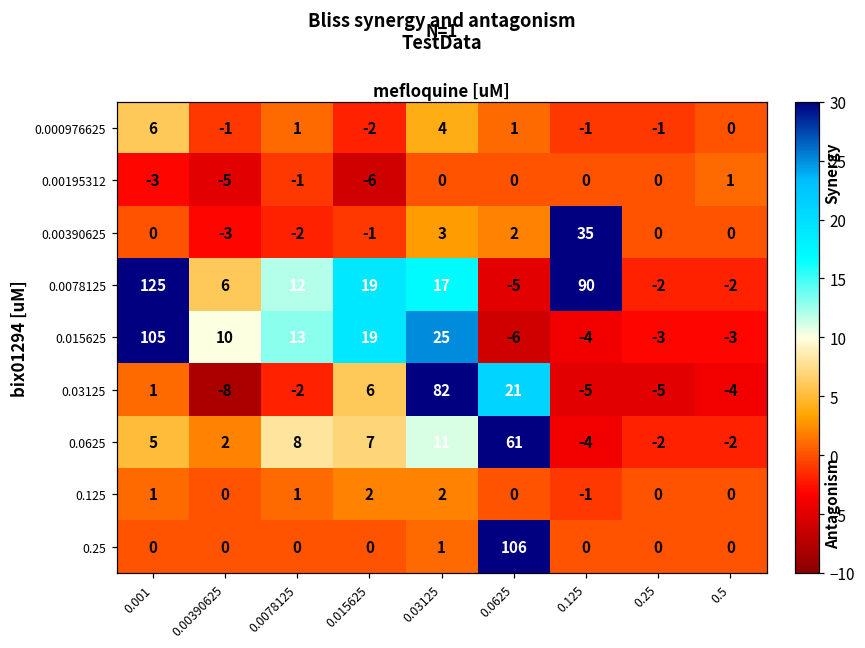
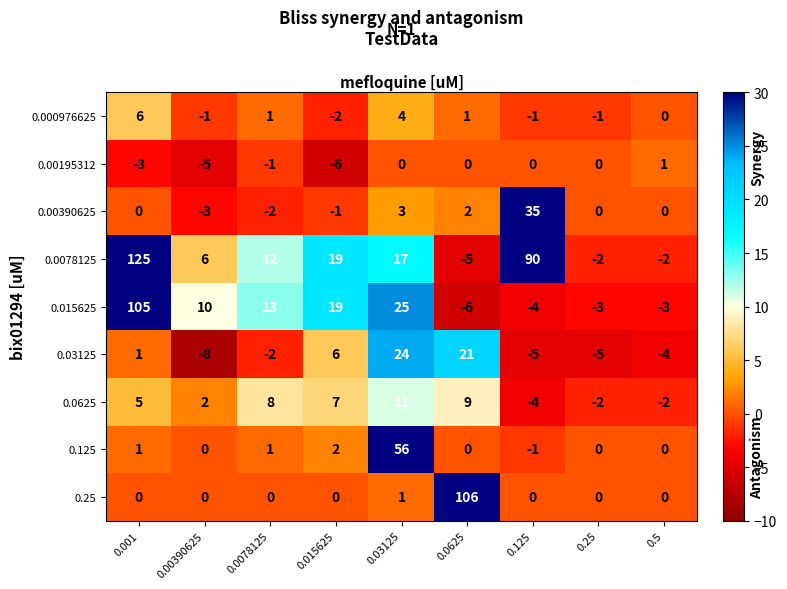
0.03125, 0.03125: 82 -> 24
0.0625, 0.0625: 61 -> 9
0.125, 0.03125: 2 -> 56
